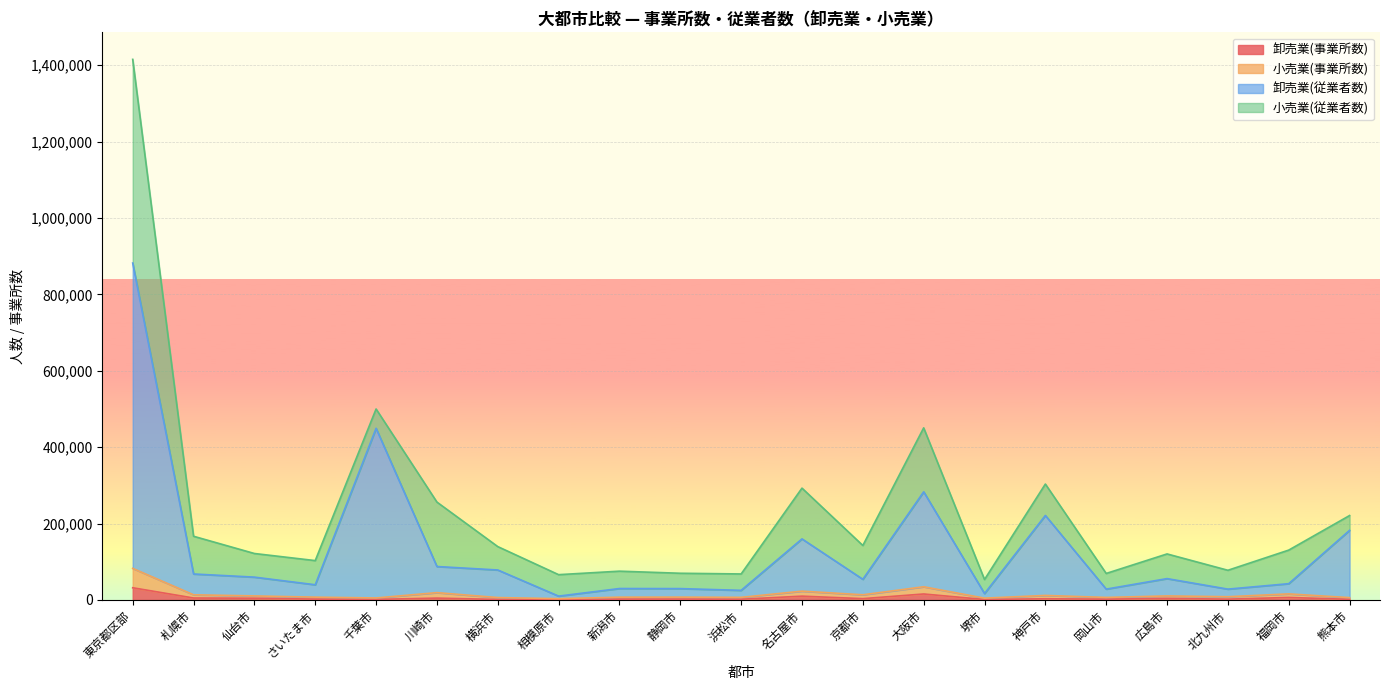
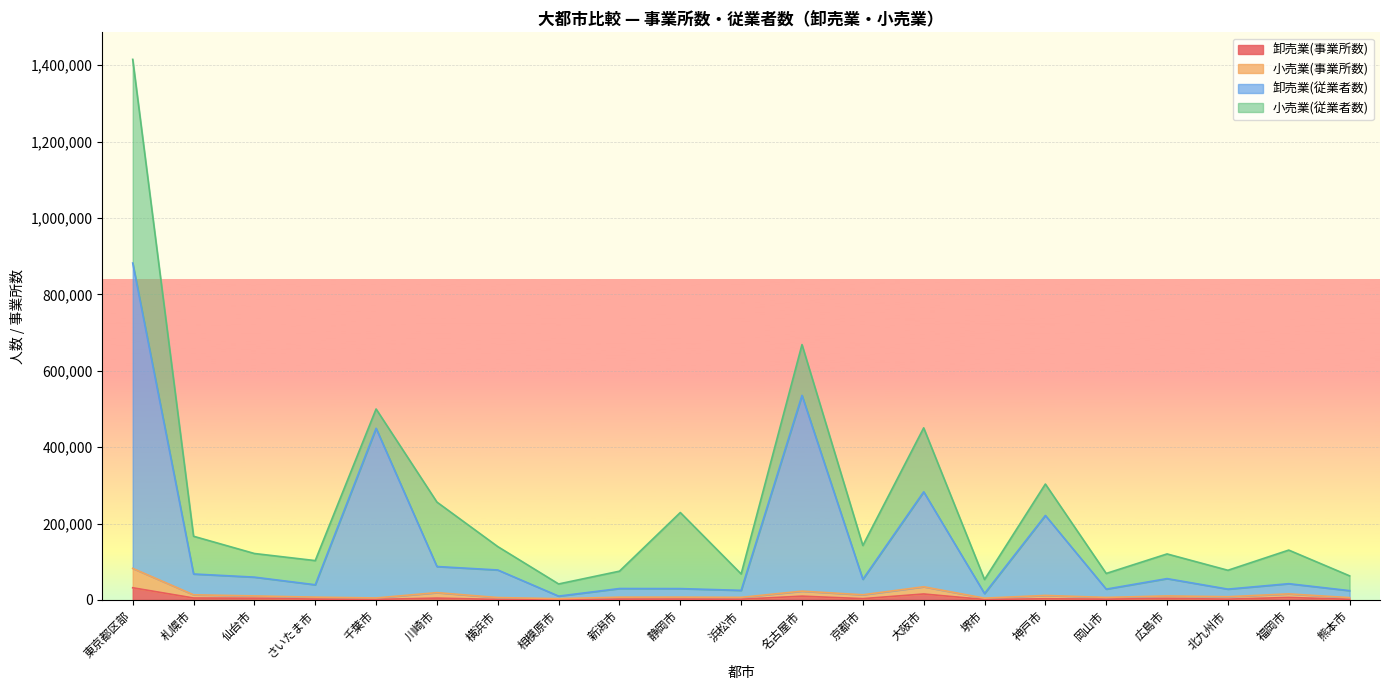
小売業(従業者数), 相模原市: 60,000 -> 30,000
小売業(従業者数), 静岡市: 40,000 -> 200,000
卸売業(従業者数), 名古屋市: 140,000 -> 510,000
卸売業(従業者数), 熊本市: 180,000 -> 20,000
